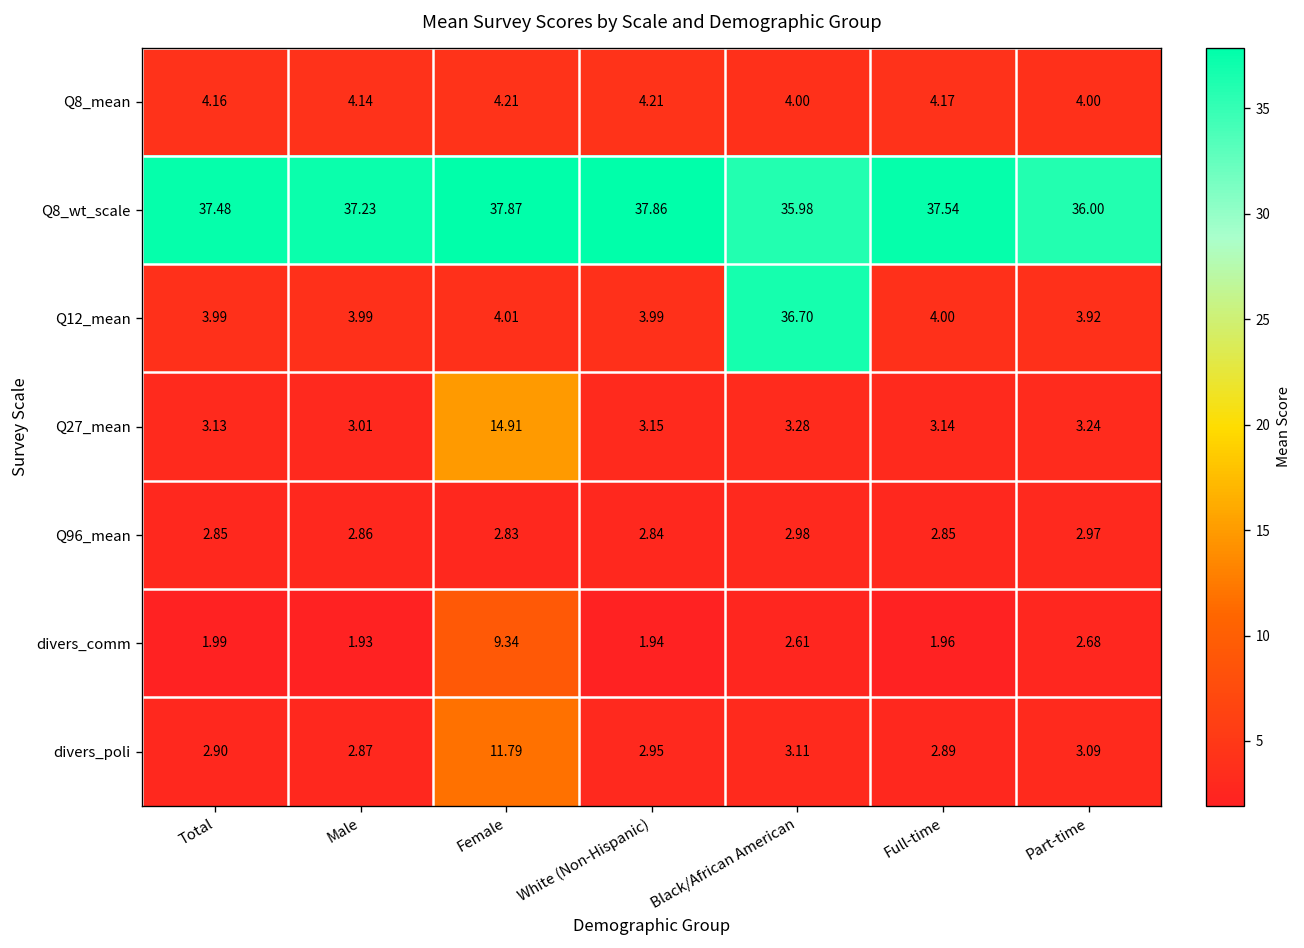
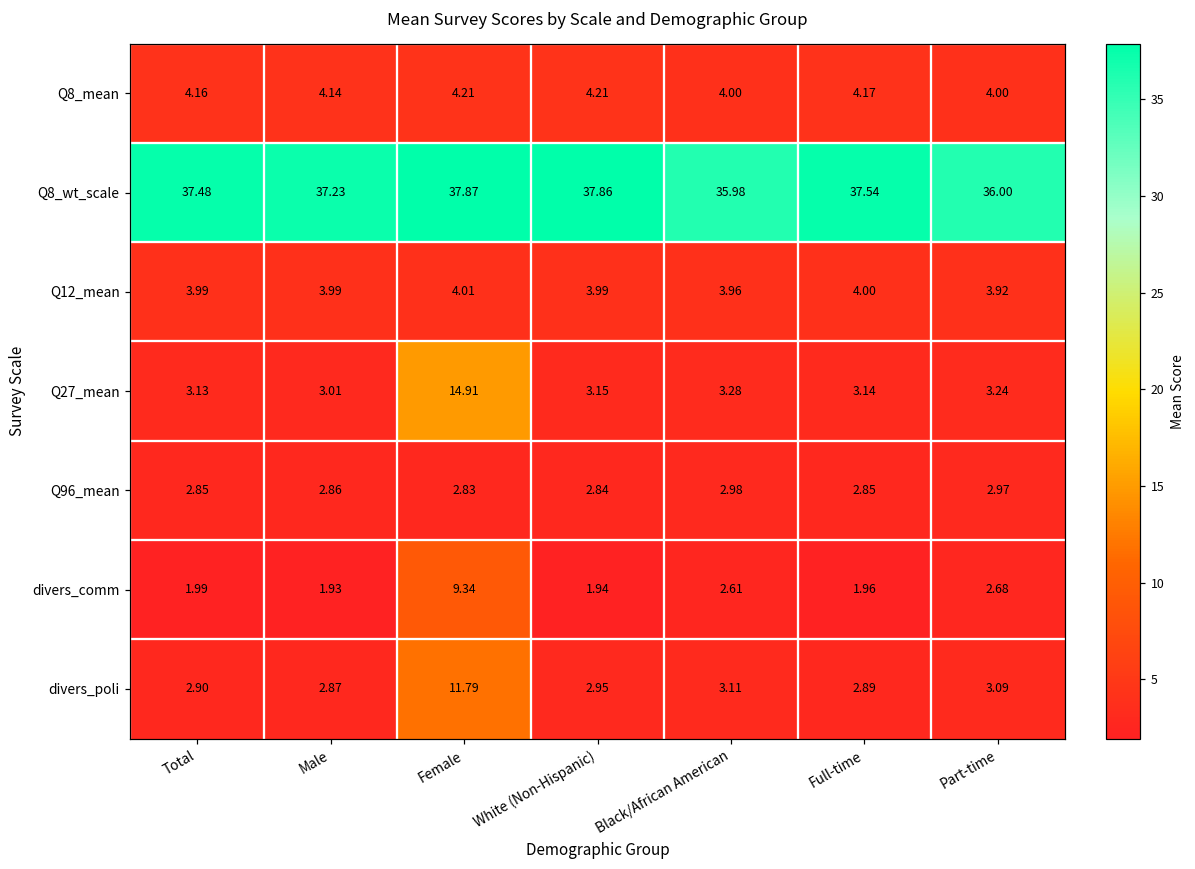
Q12_mean, Black/African American: 36.70 -> 3.96
